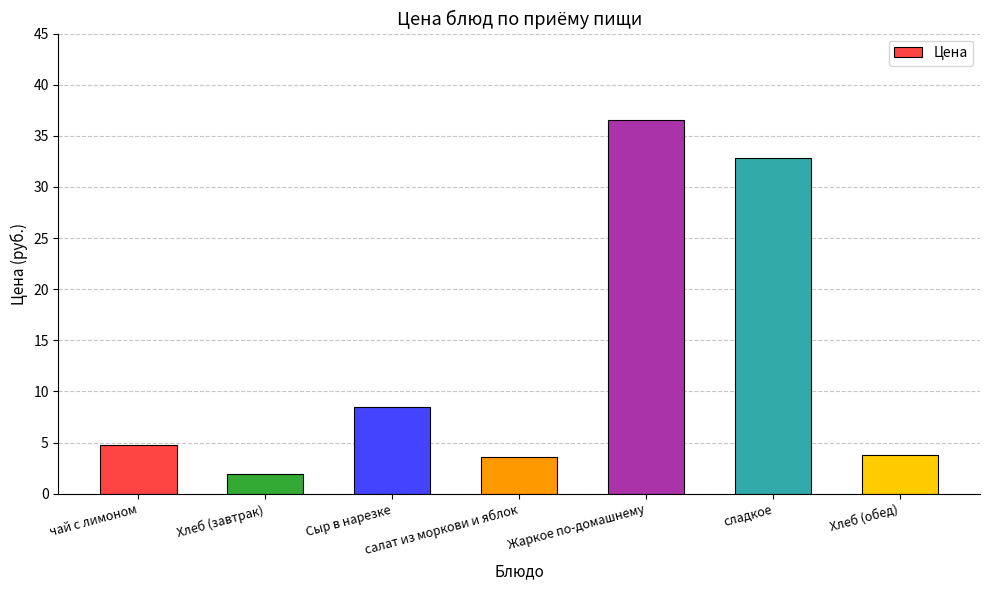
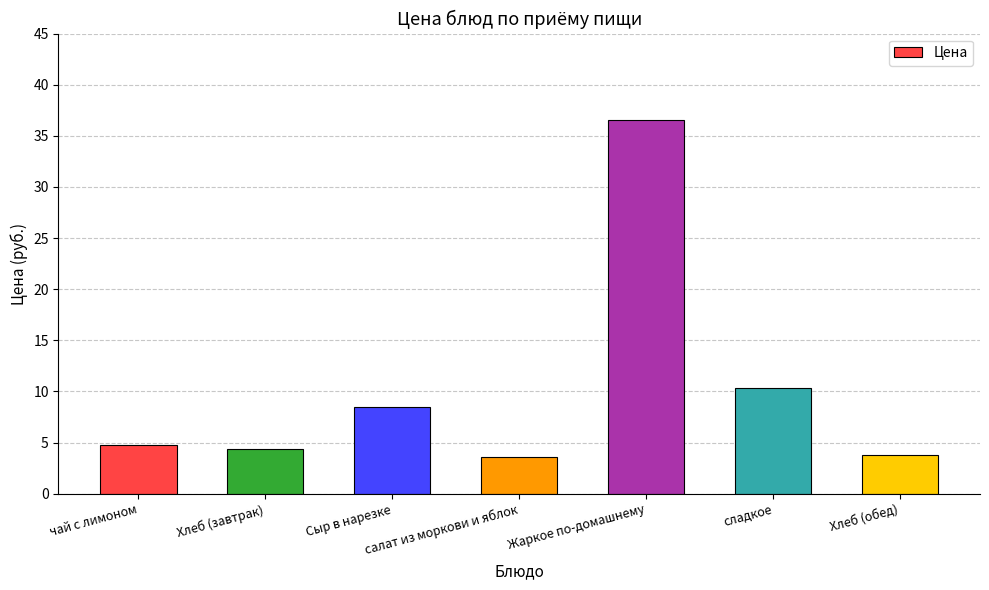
Хлеб (завтрак): 1.9 -> 4.4
сладкое: 32.9 -> 10.4
